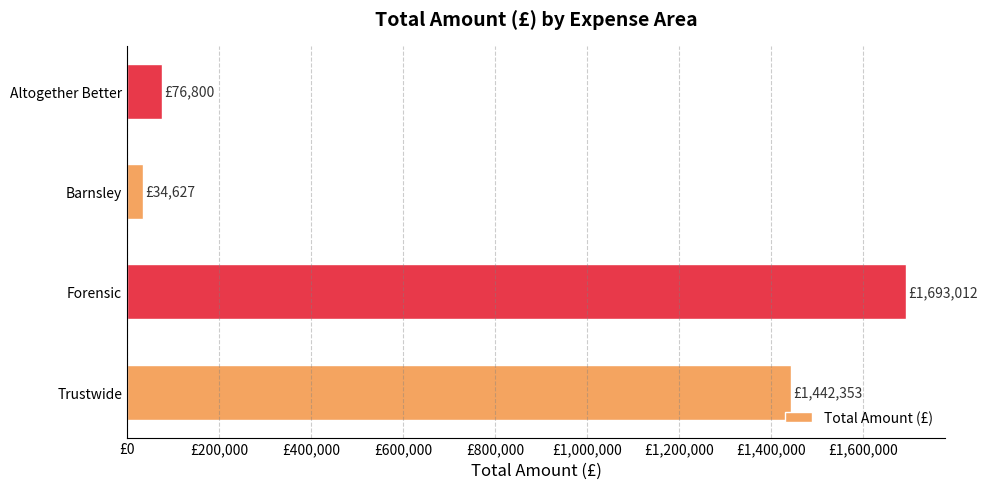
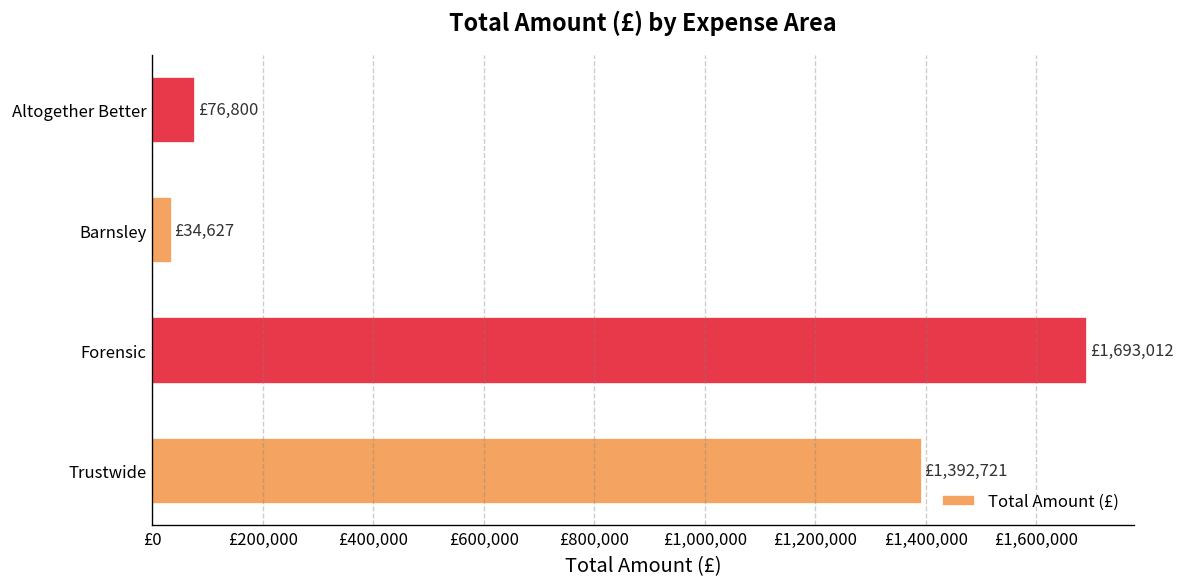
Trustwide: £1,442,353 -> £1,392,721
